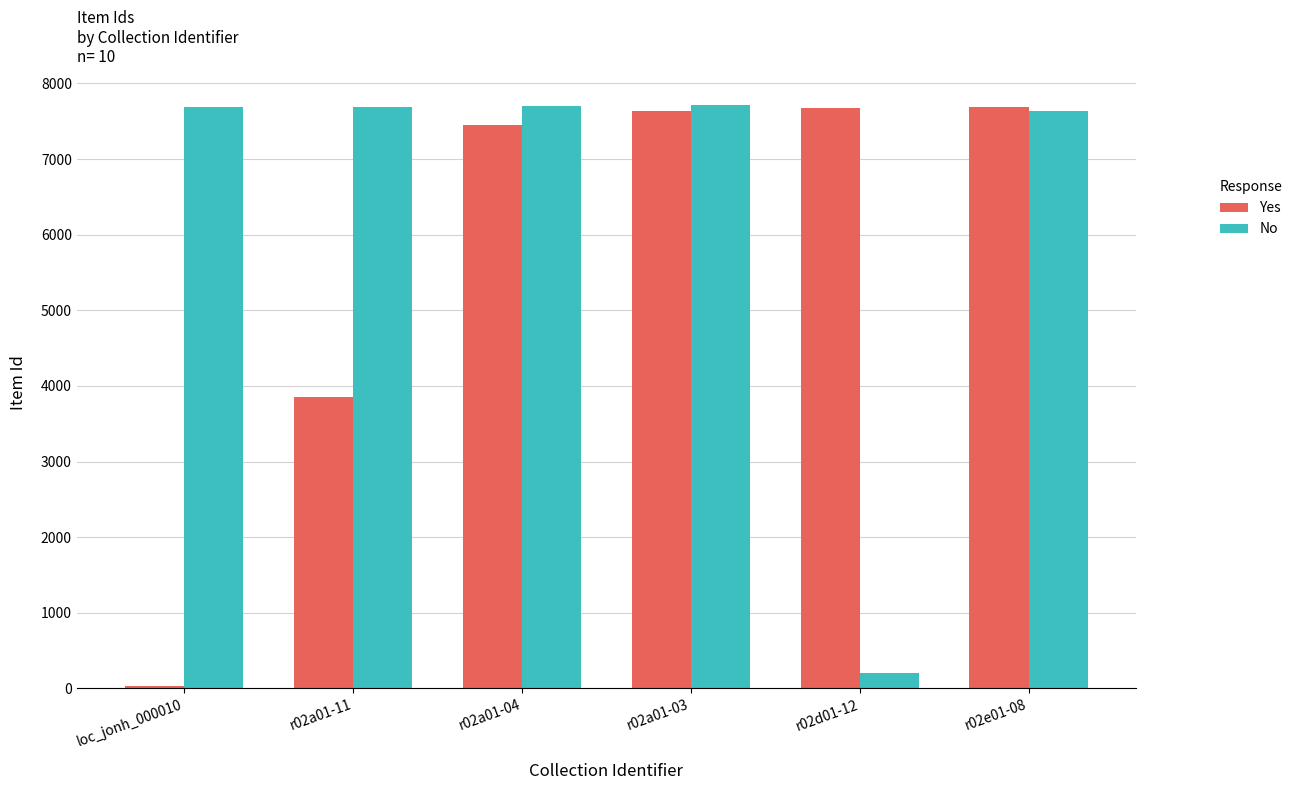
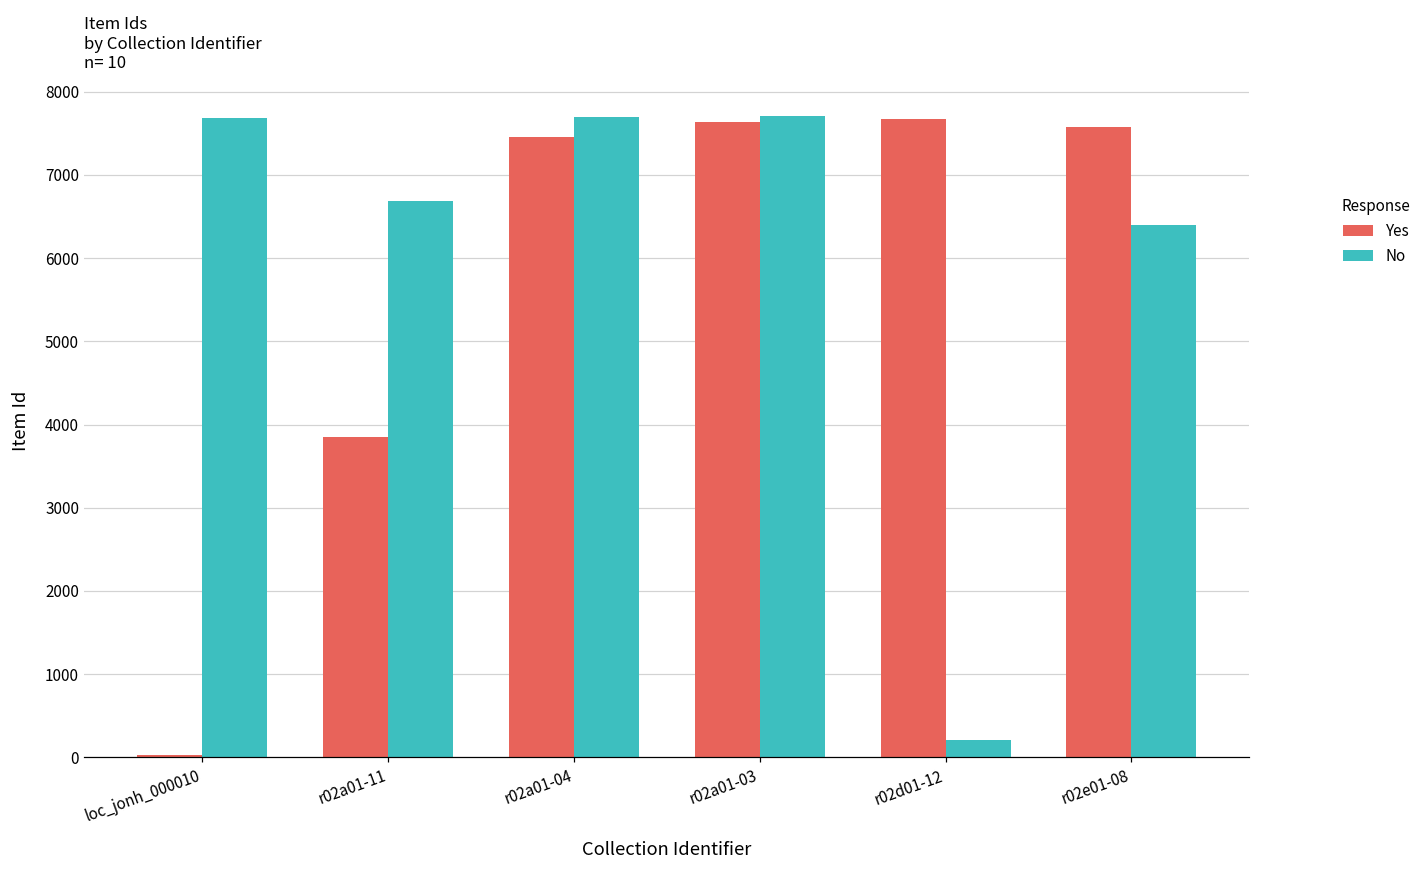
No, r02a01-11: 7700 -> 6700
Yes, r02e01-08: 7700 -> 7600
No, r02e01-08: 7600 -> 6400
